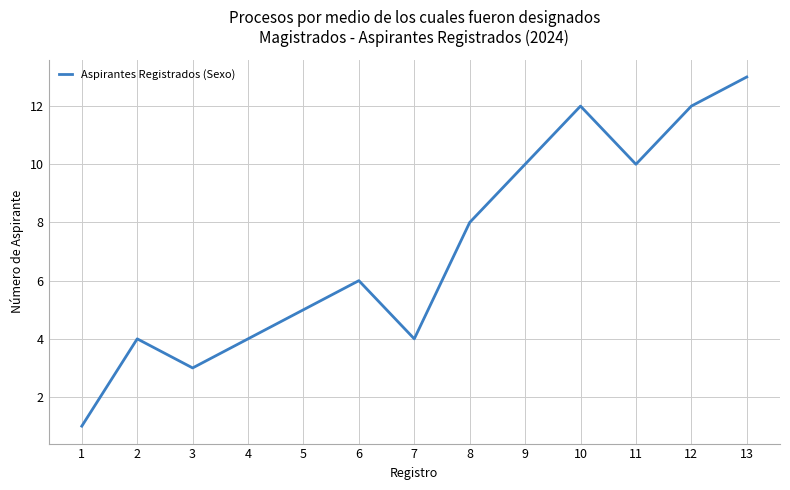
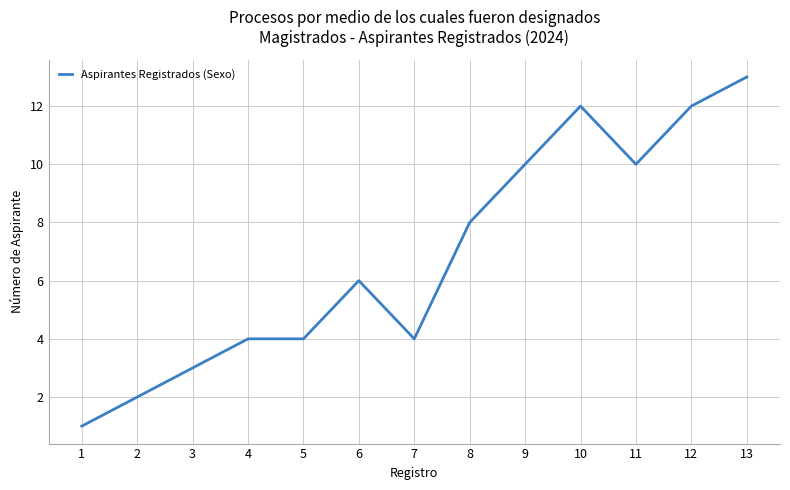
2: 4 -> 2
5: 5 -> 4
